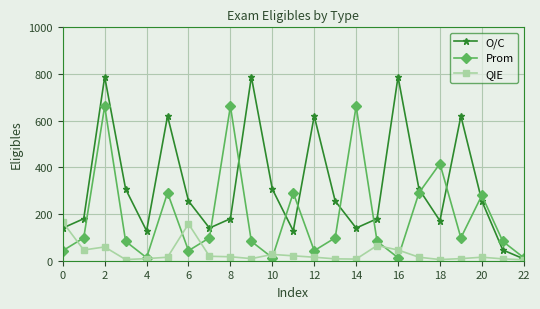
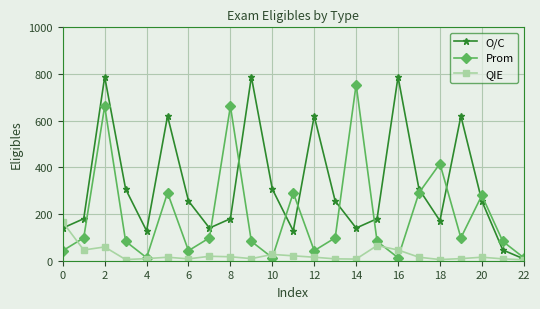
QIE, 6: 160 -> 10
Prom, 14: 660 -> 760
